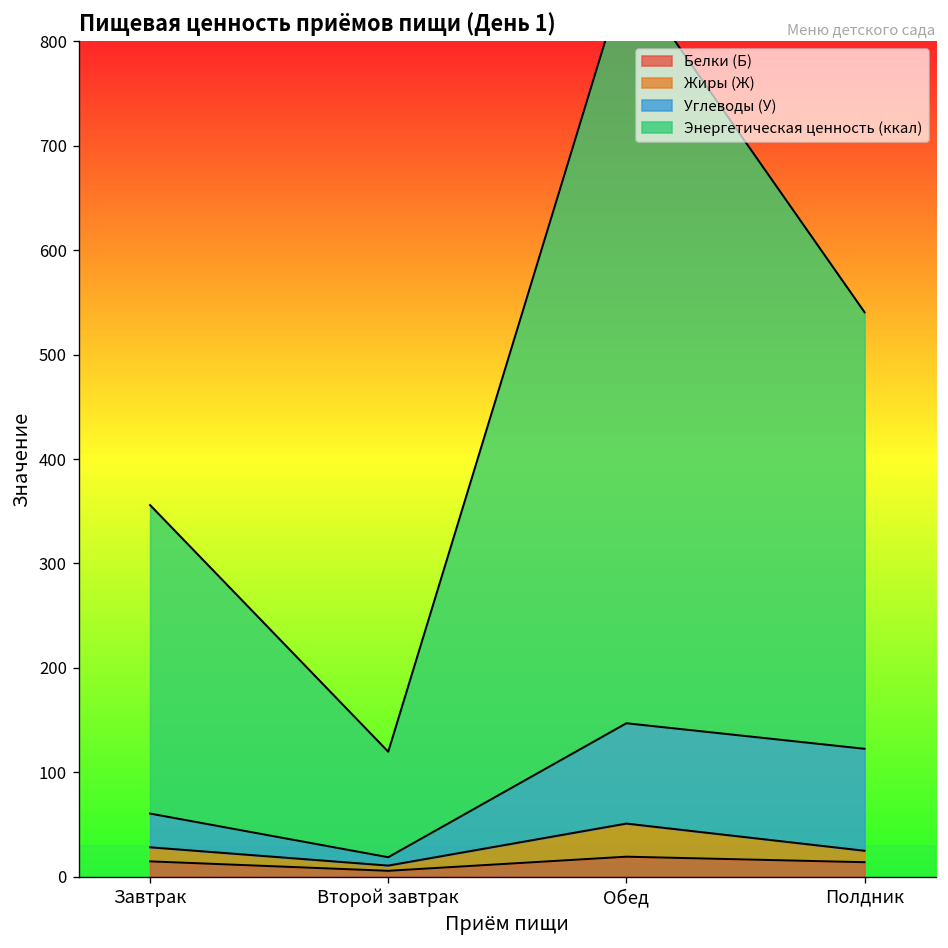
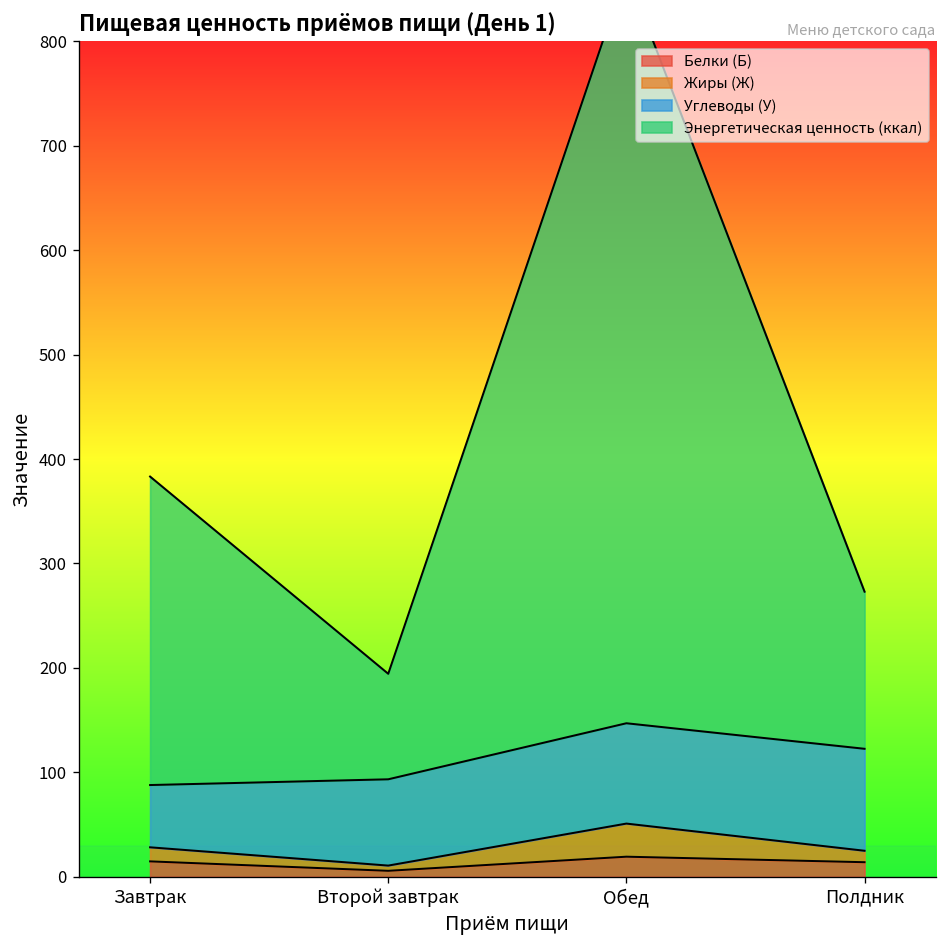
Углеводы (У), Завтрак: 30 -> 60
Углеводы (У), Второй завтрак: 10 -> 80
Энергетическая ценность (ккал), Полдник: 420 -> 150
